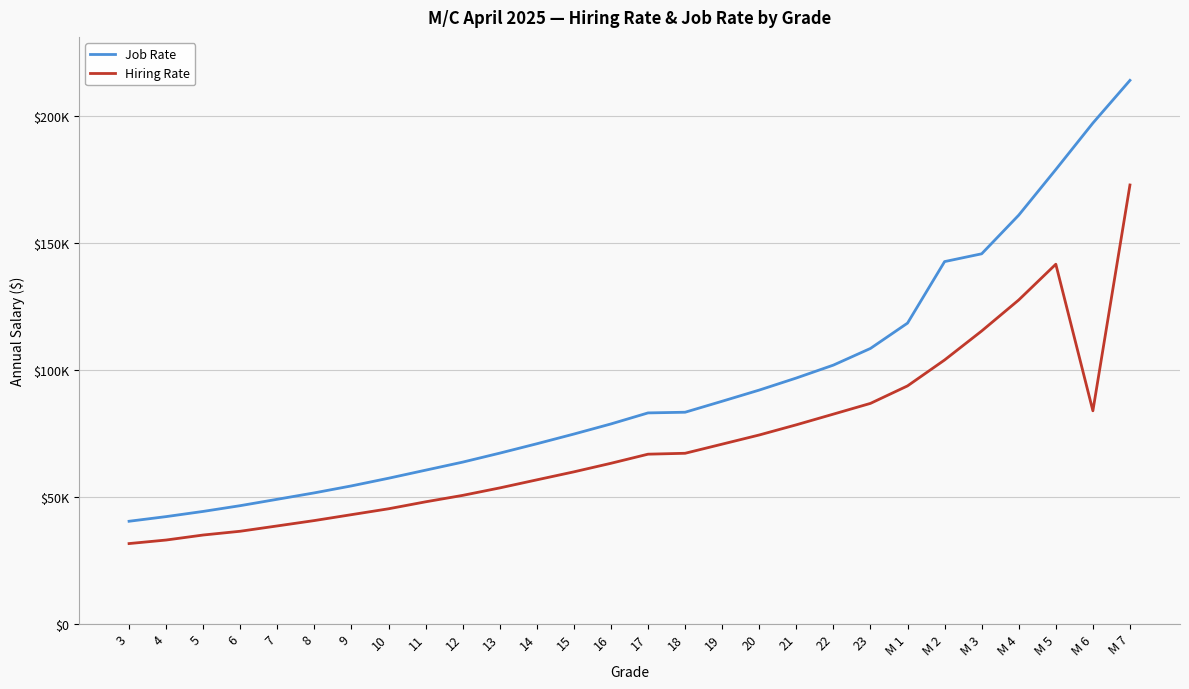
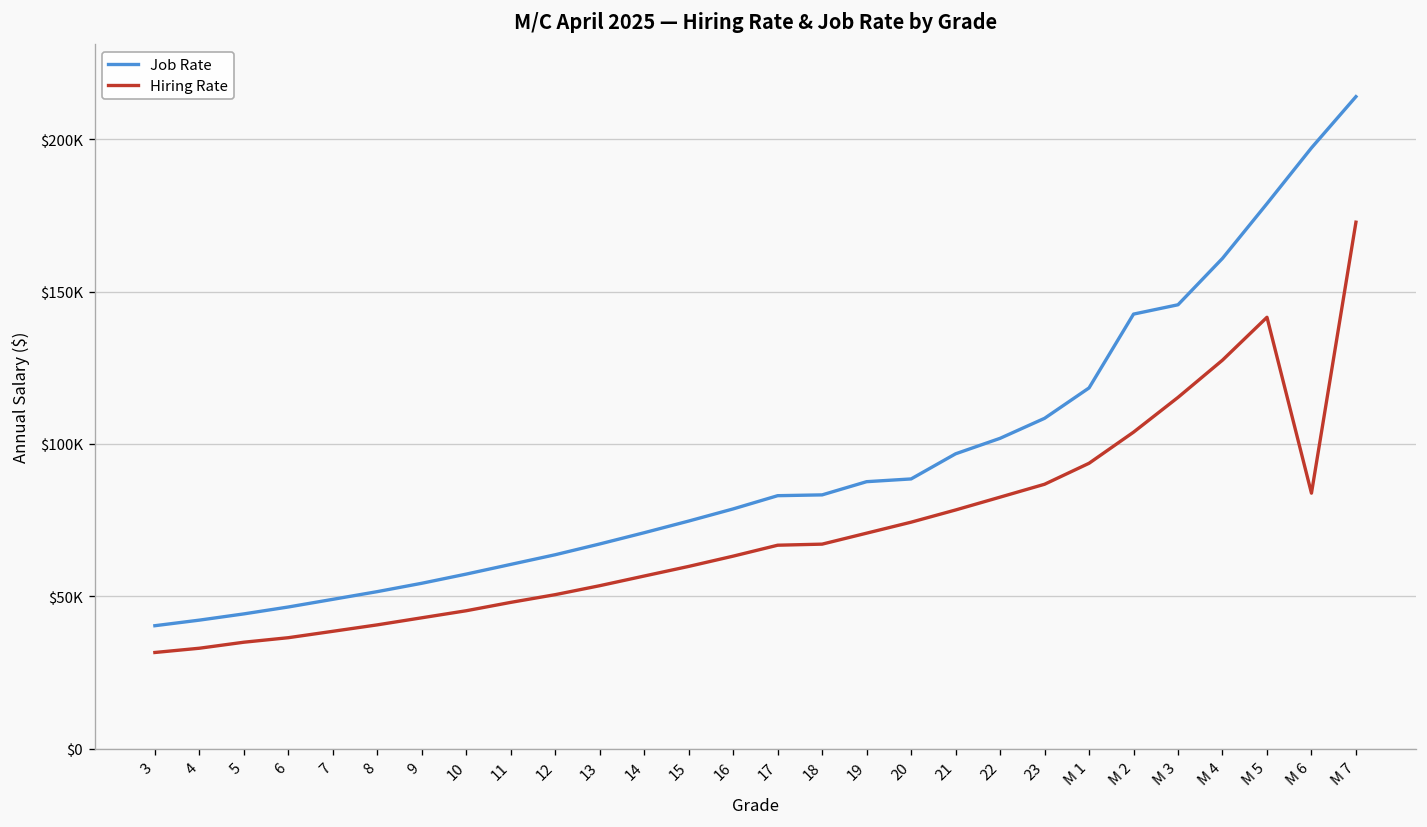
Job Rate, 20: $92000 -> $89000
